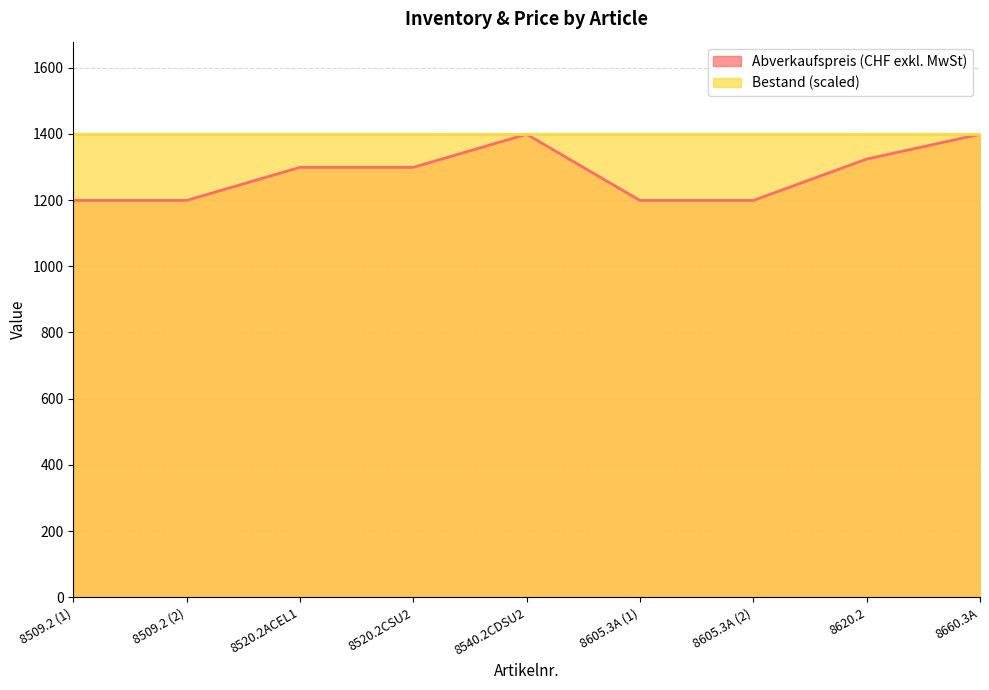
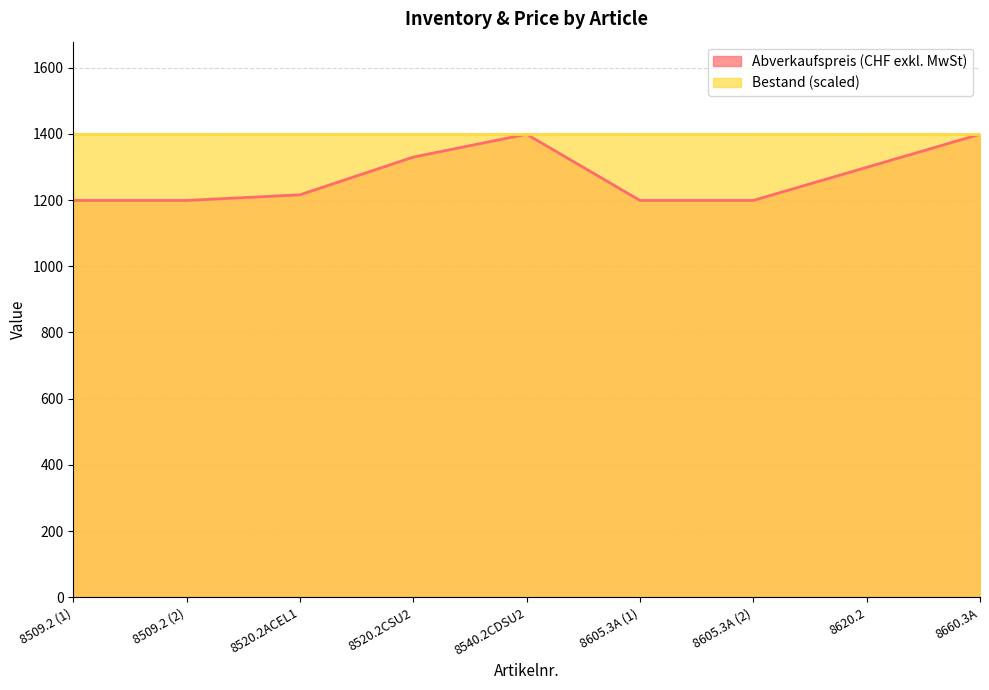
Abverkaufspreis (CHF exkl. MwSt), 8520.2ACEL1: 1300 -> 1220
Abverkaufspreis (CHF exkl. MwSt), 8520.2CSU2: 1300 -> 1330
Abverkaufspreis (CHF exkl. MwSt), 8620.2: 1320 -> 1300
